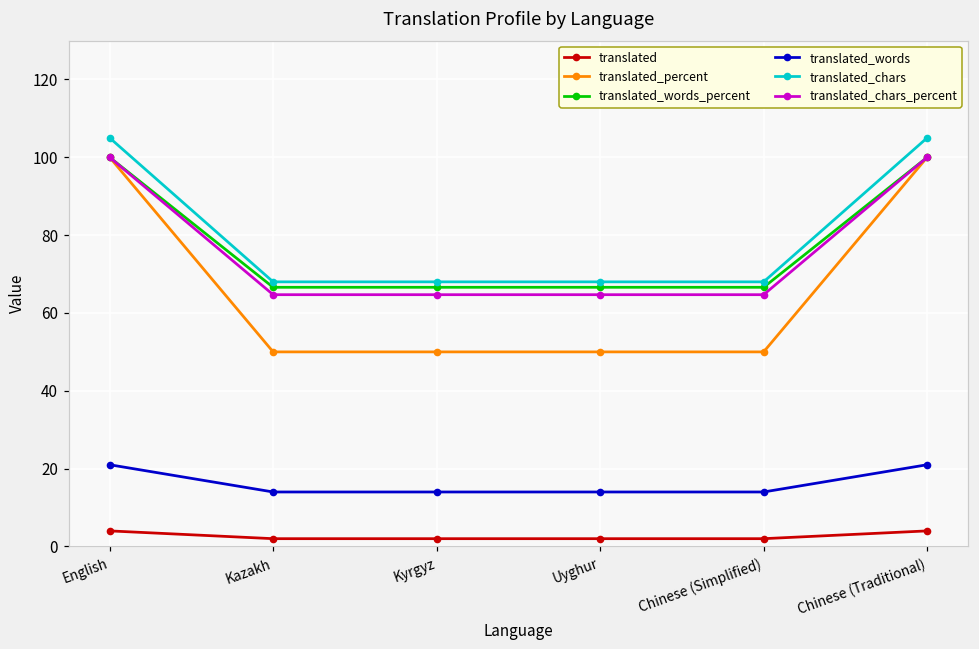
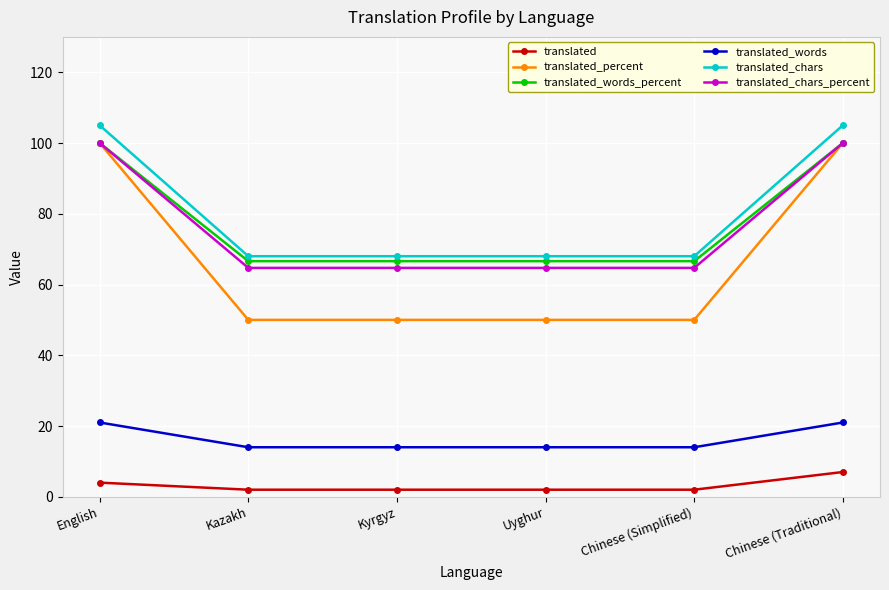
translated, Chinese (Traditional): 4 -> 7
